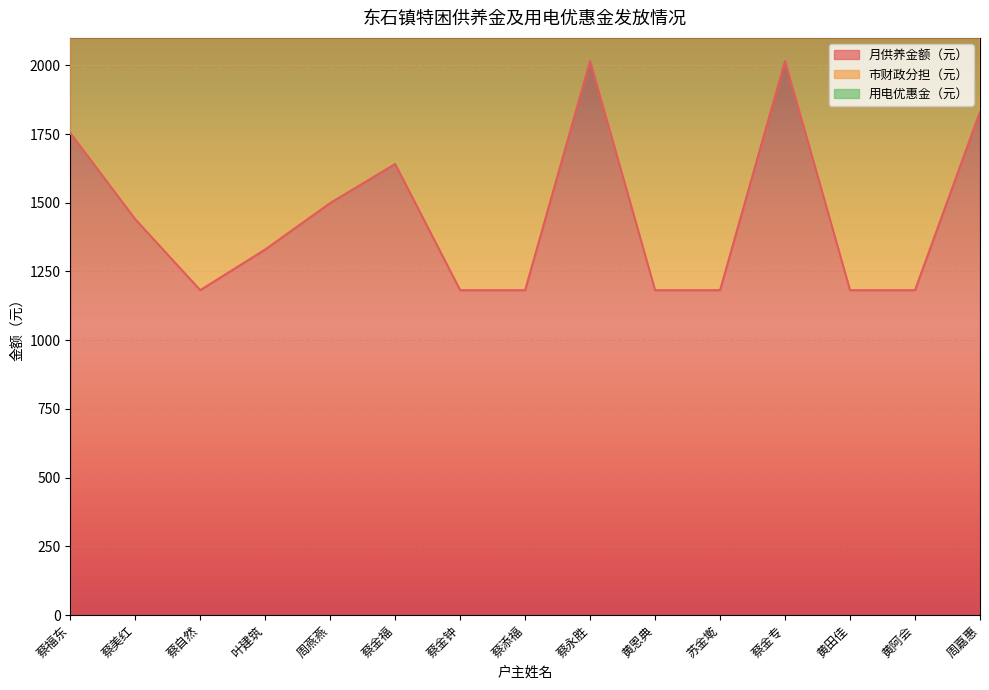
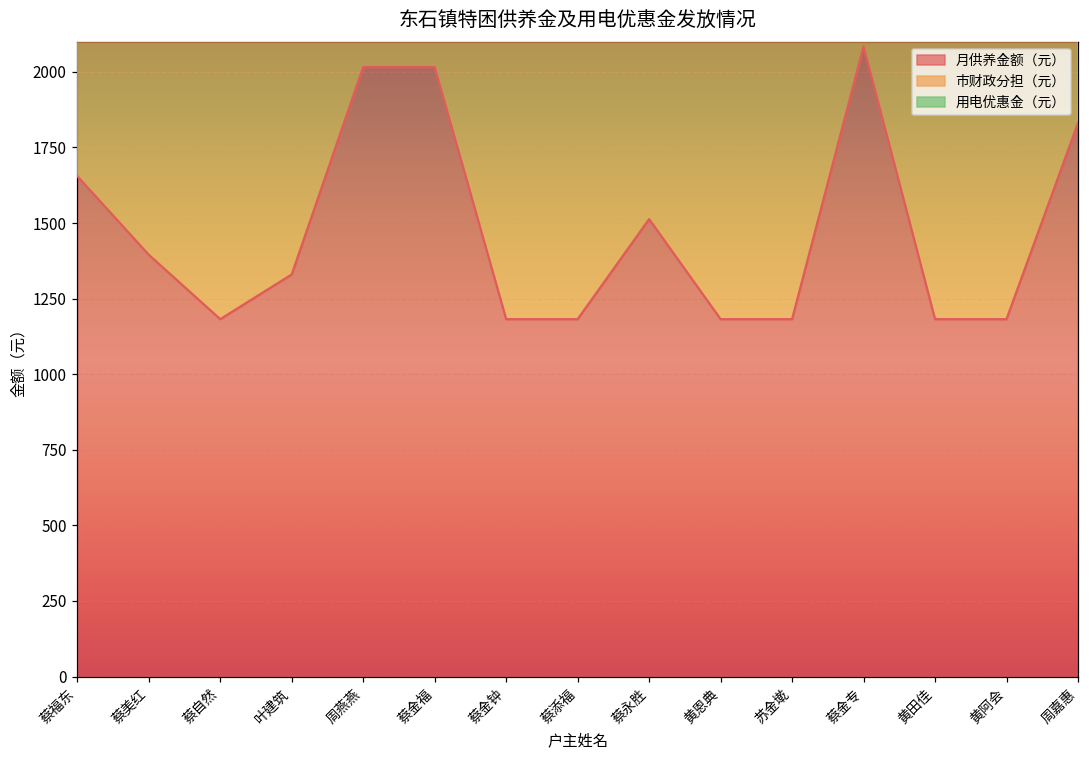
月供养金额（元）, 蔡福东: 1750 -> 1660
月供养金额（元）, 蔡美红: 1440 -> 1400
月供养金额（元）, 周燕燕: 1500 -> 2020
月供养金额（元）, 蔡金福: 1640 -> 2020
月供养金额（元）, 蔡永胜: 2020 -> 1510
月供养金额（元）, 蔡金专: 2020 -> 2080
